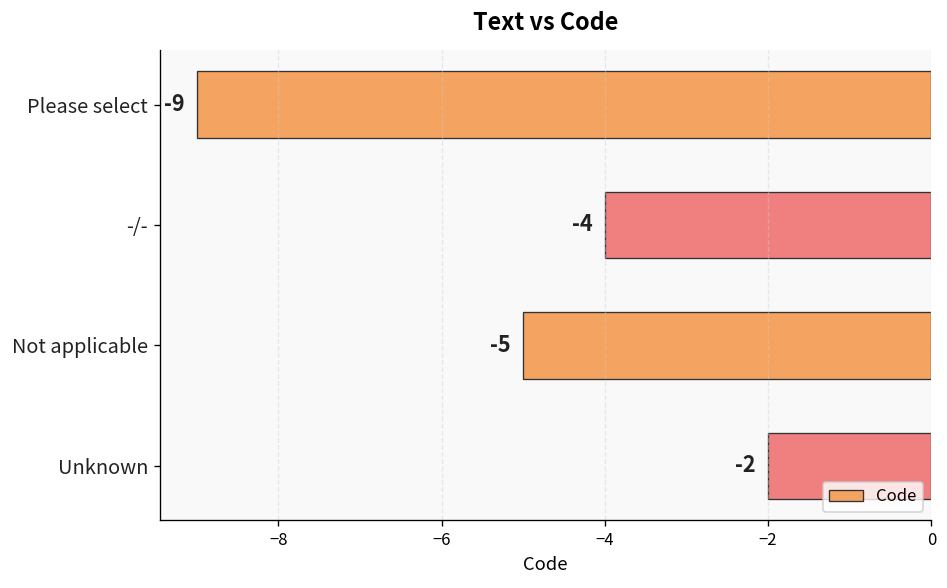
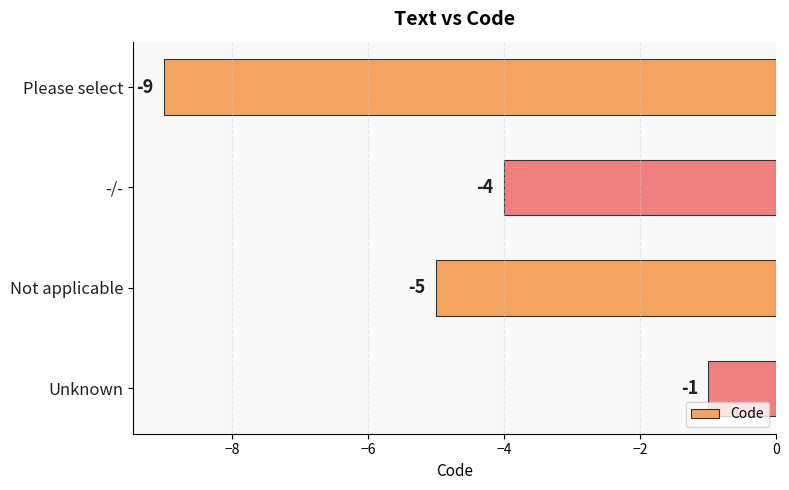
Unknown: -2 -> -1
